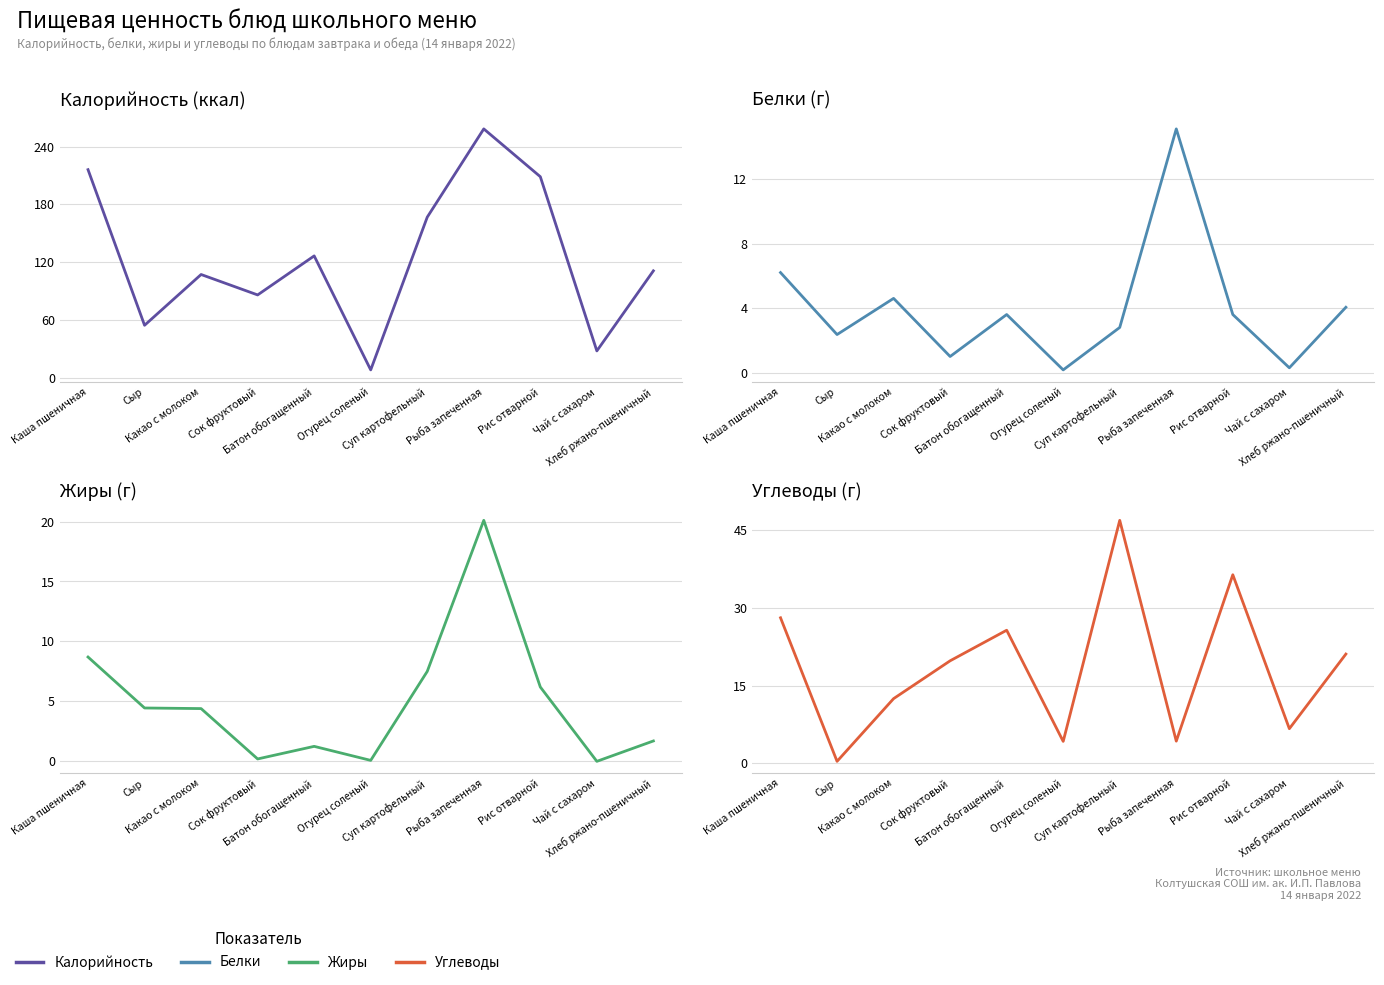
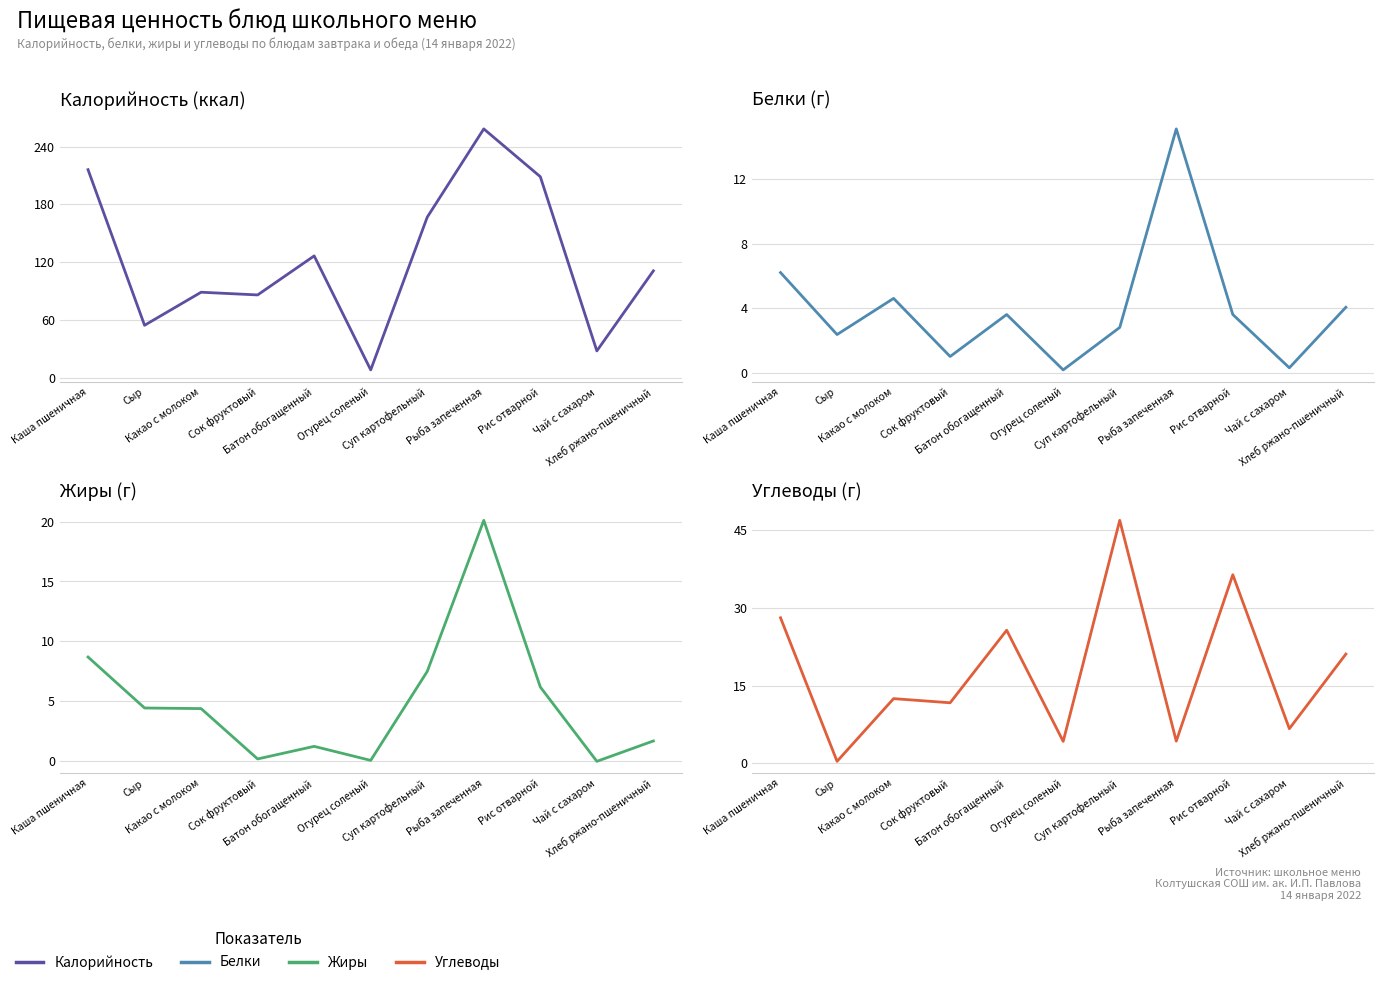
Калорийность (ккал), Какао с молоком: 110 -> 90
Углеводы (г), Сок фруктовый: 20 -> 12
